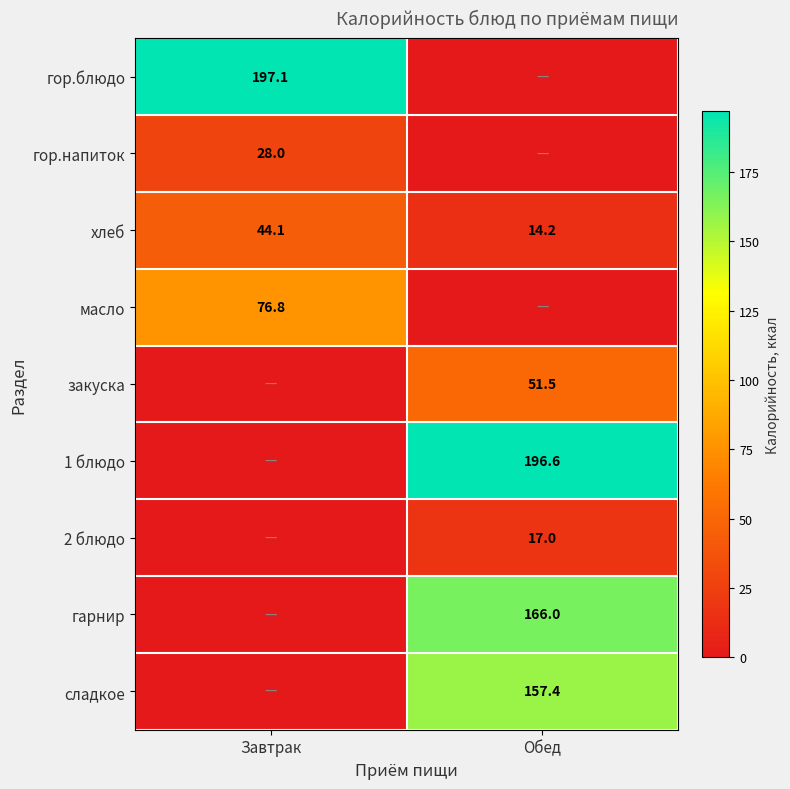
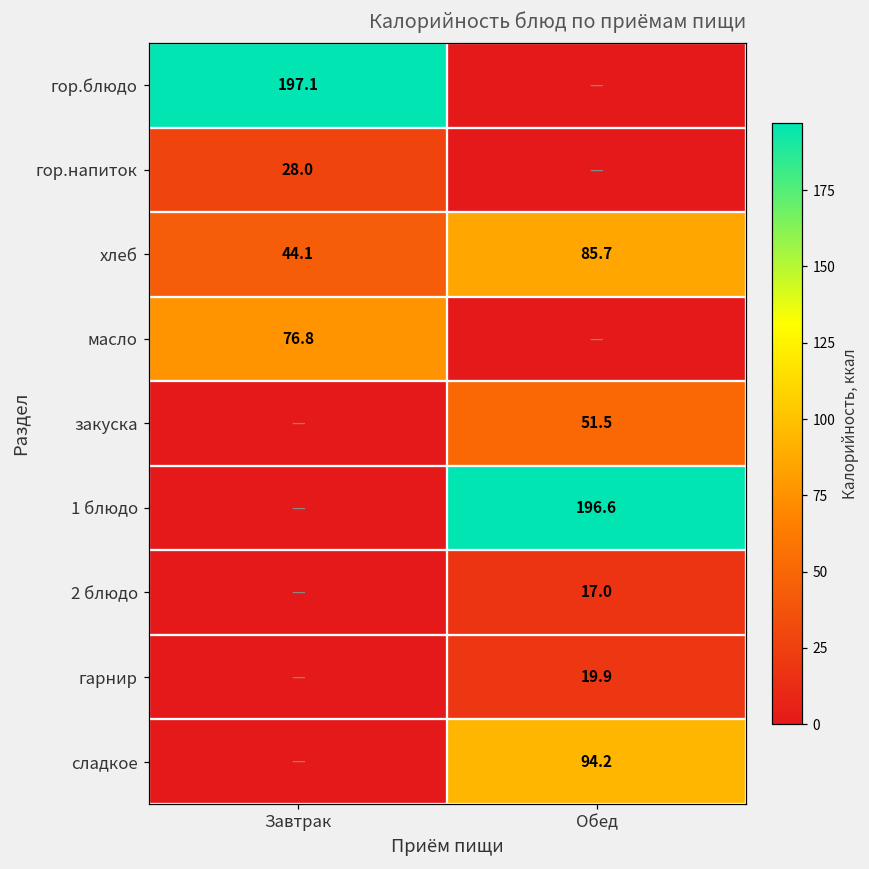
хлеб, Обед: 14.2 -> 85.7
гарнир, Обед: 166.0 -> 19.9
сладкое, Обед: 157.4 -> 94.2
